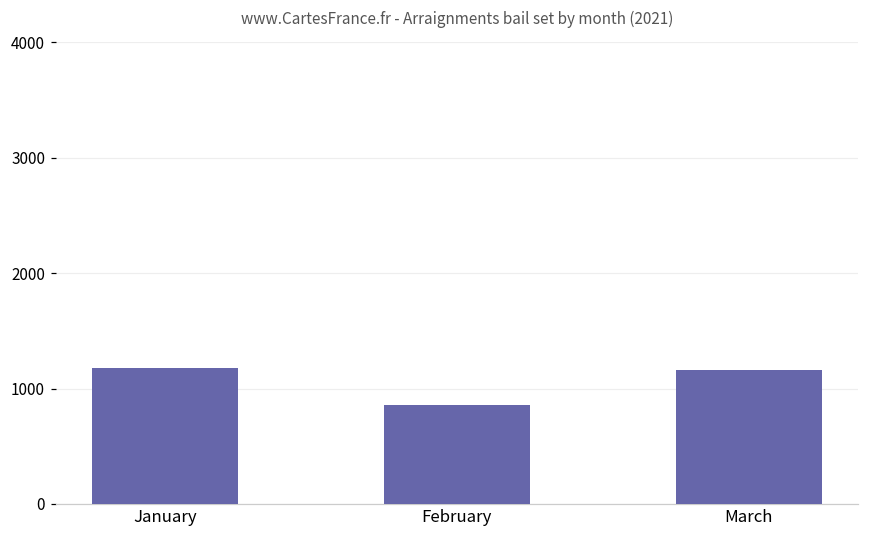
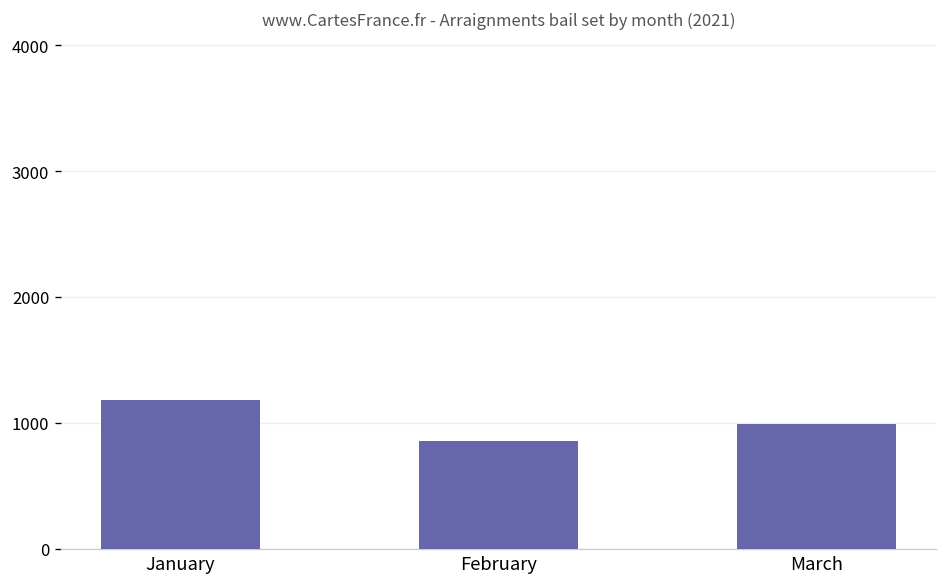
March: 1160 -> 990
